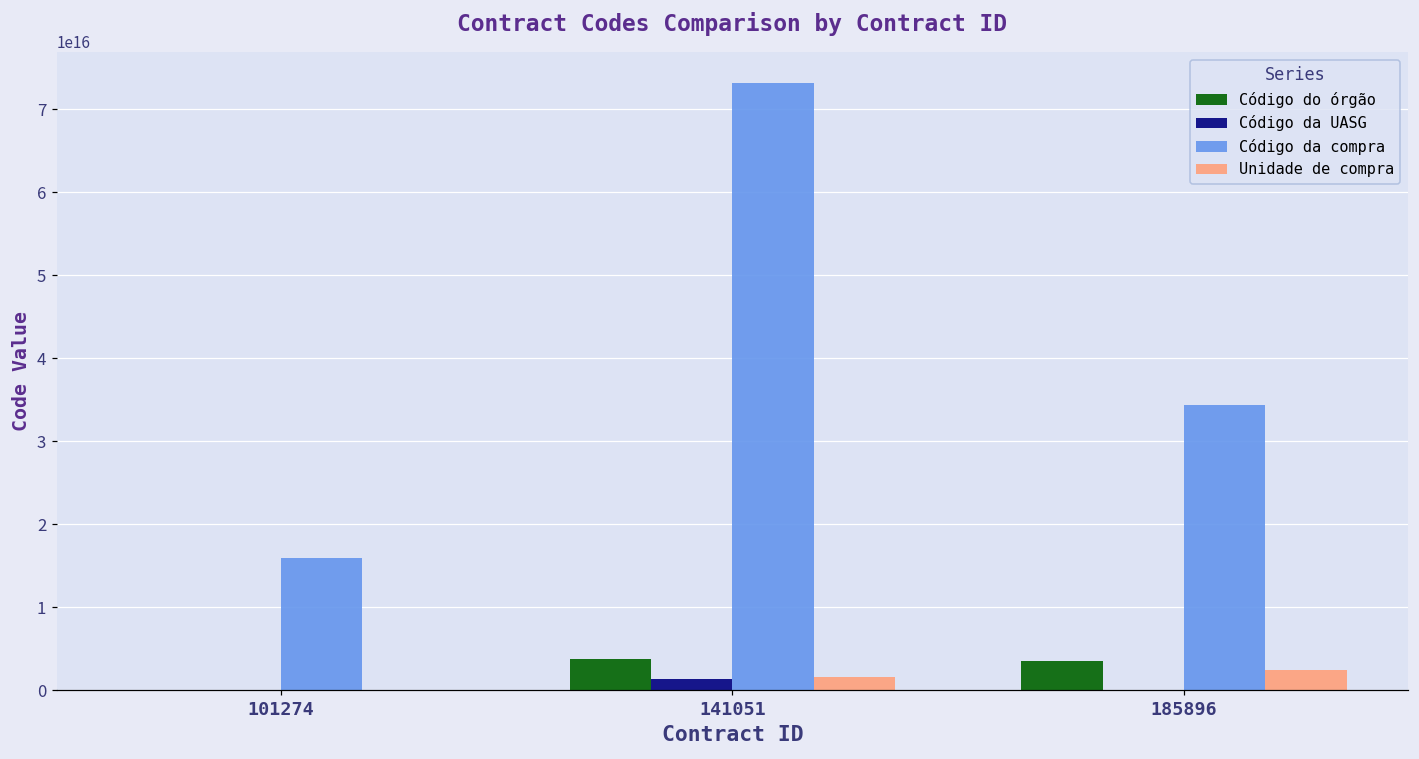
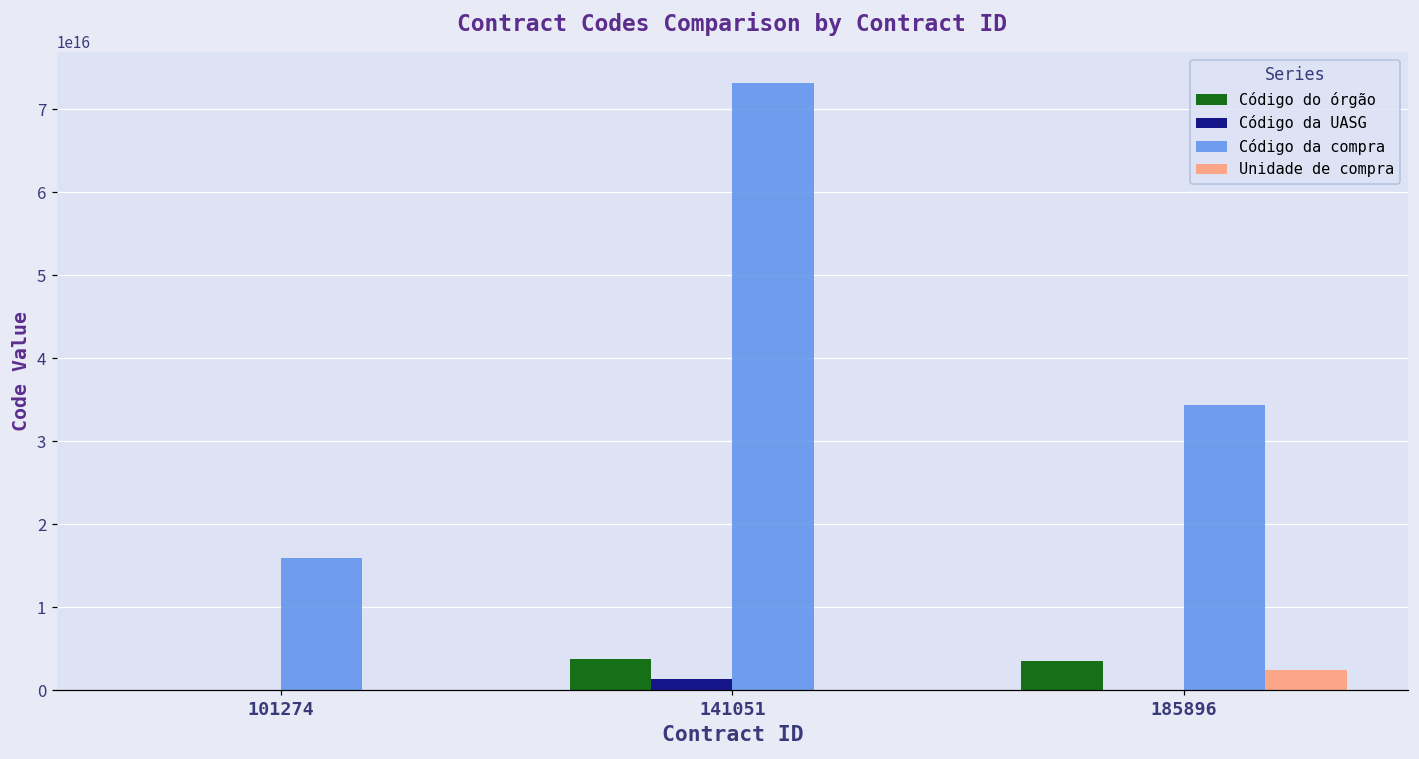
Unidade de compra, 141051: 2000000000000000 -> 0
